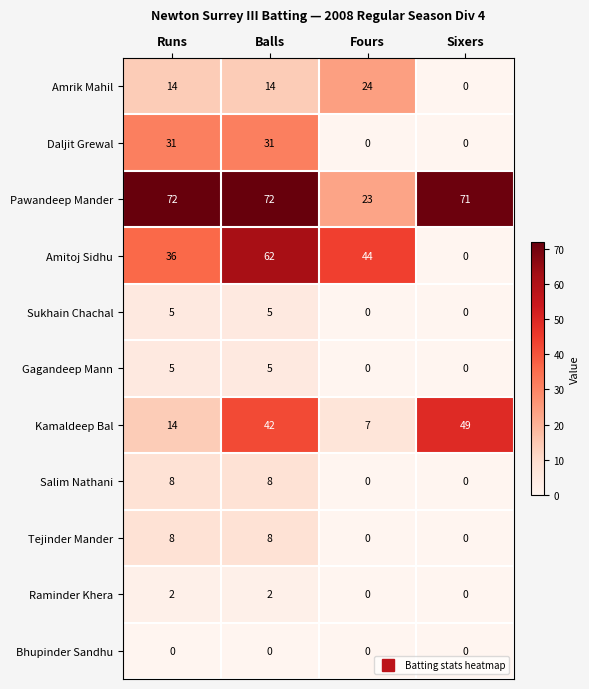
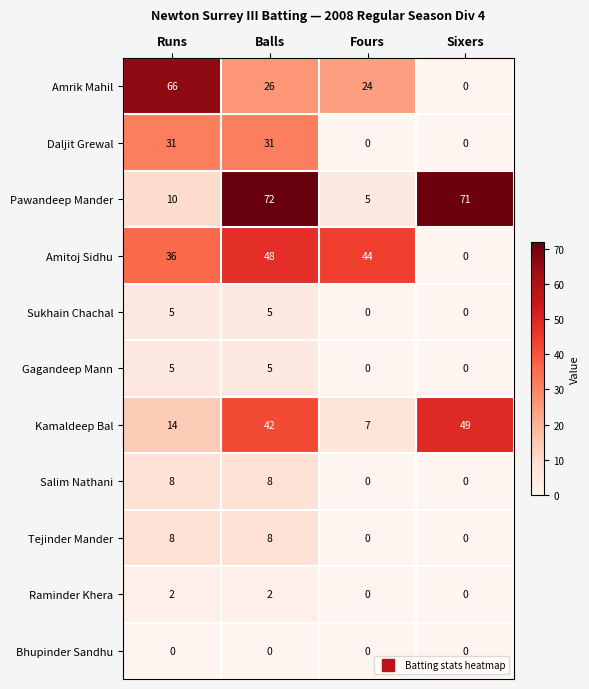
Amrik Mahil, Runs: 14 -> 66
Amrik Mahil, Balls: 14 -> 26
Pawandeep Mander, Runs: 72 -> 10
Pawandeep Mander, Fours: 23 -> 5
Amitoj Sidhu, Balls: 62 -> 48
